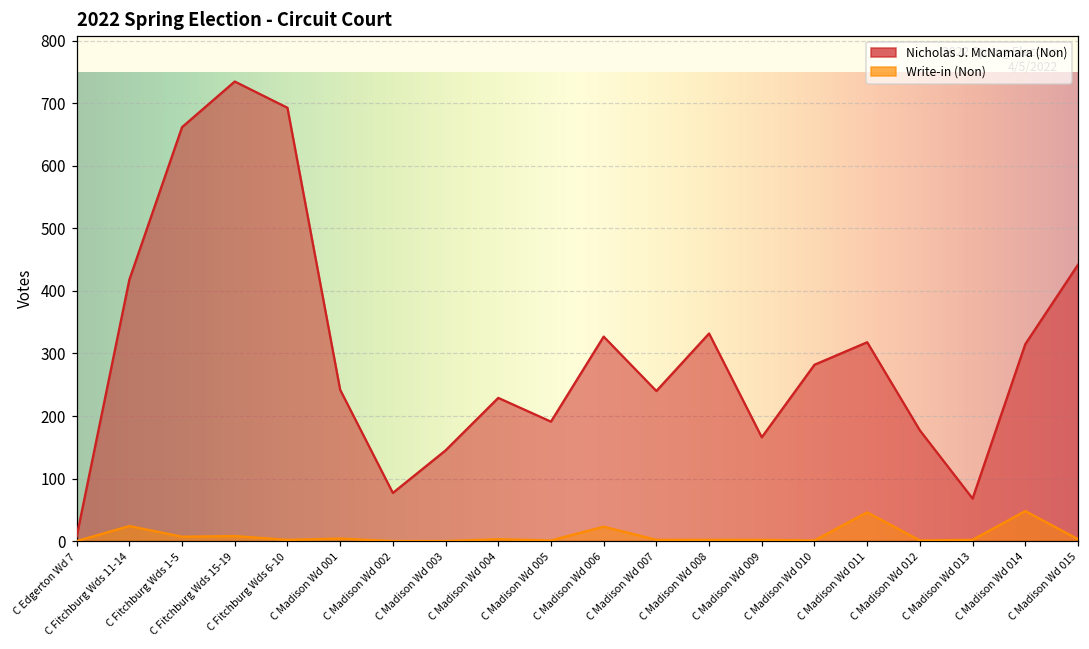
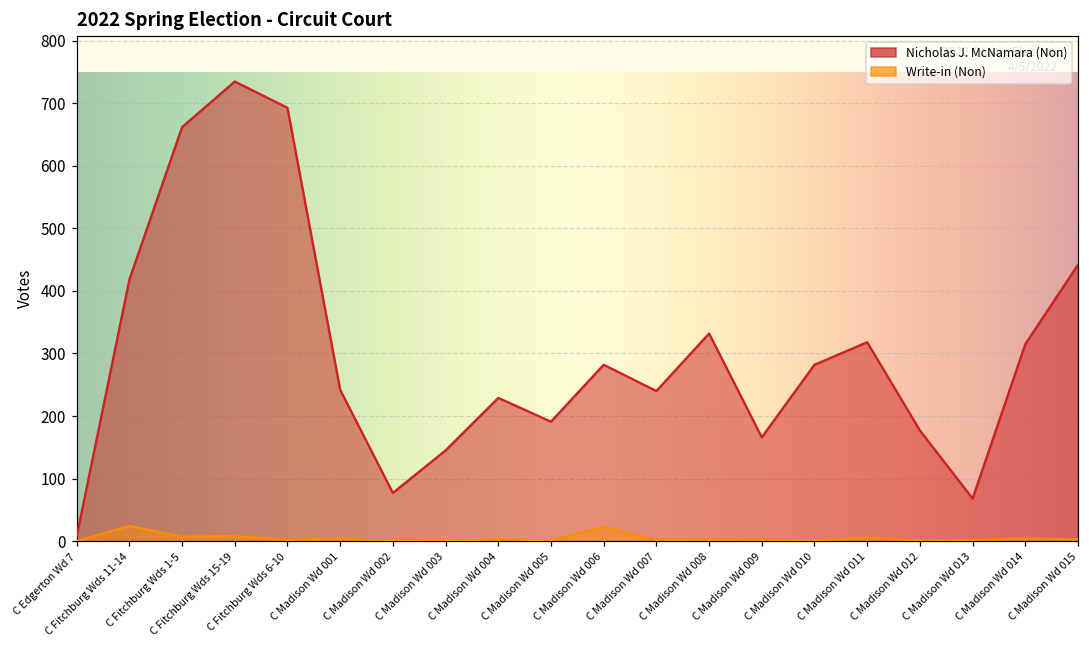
Nicholas J. McNamara (Non), C Madison Wd 006: 330 -> 280
Write-in (Non), C Madison Wd 011: 50 -> 10
Write-in (Non), C Madison Wd 014: 50 -> 0
